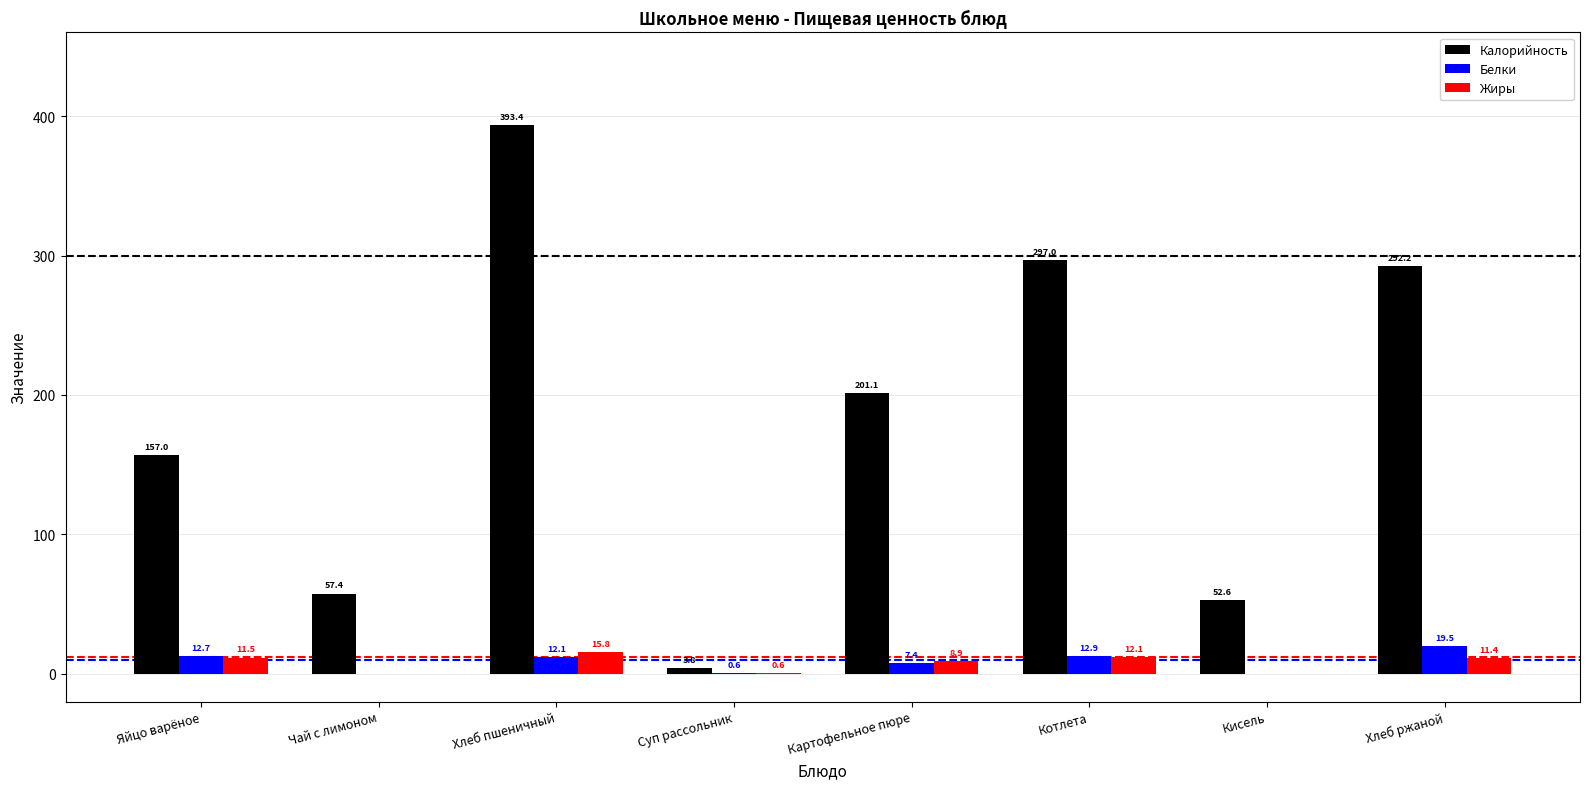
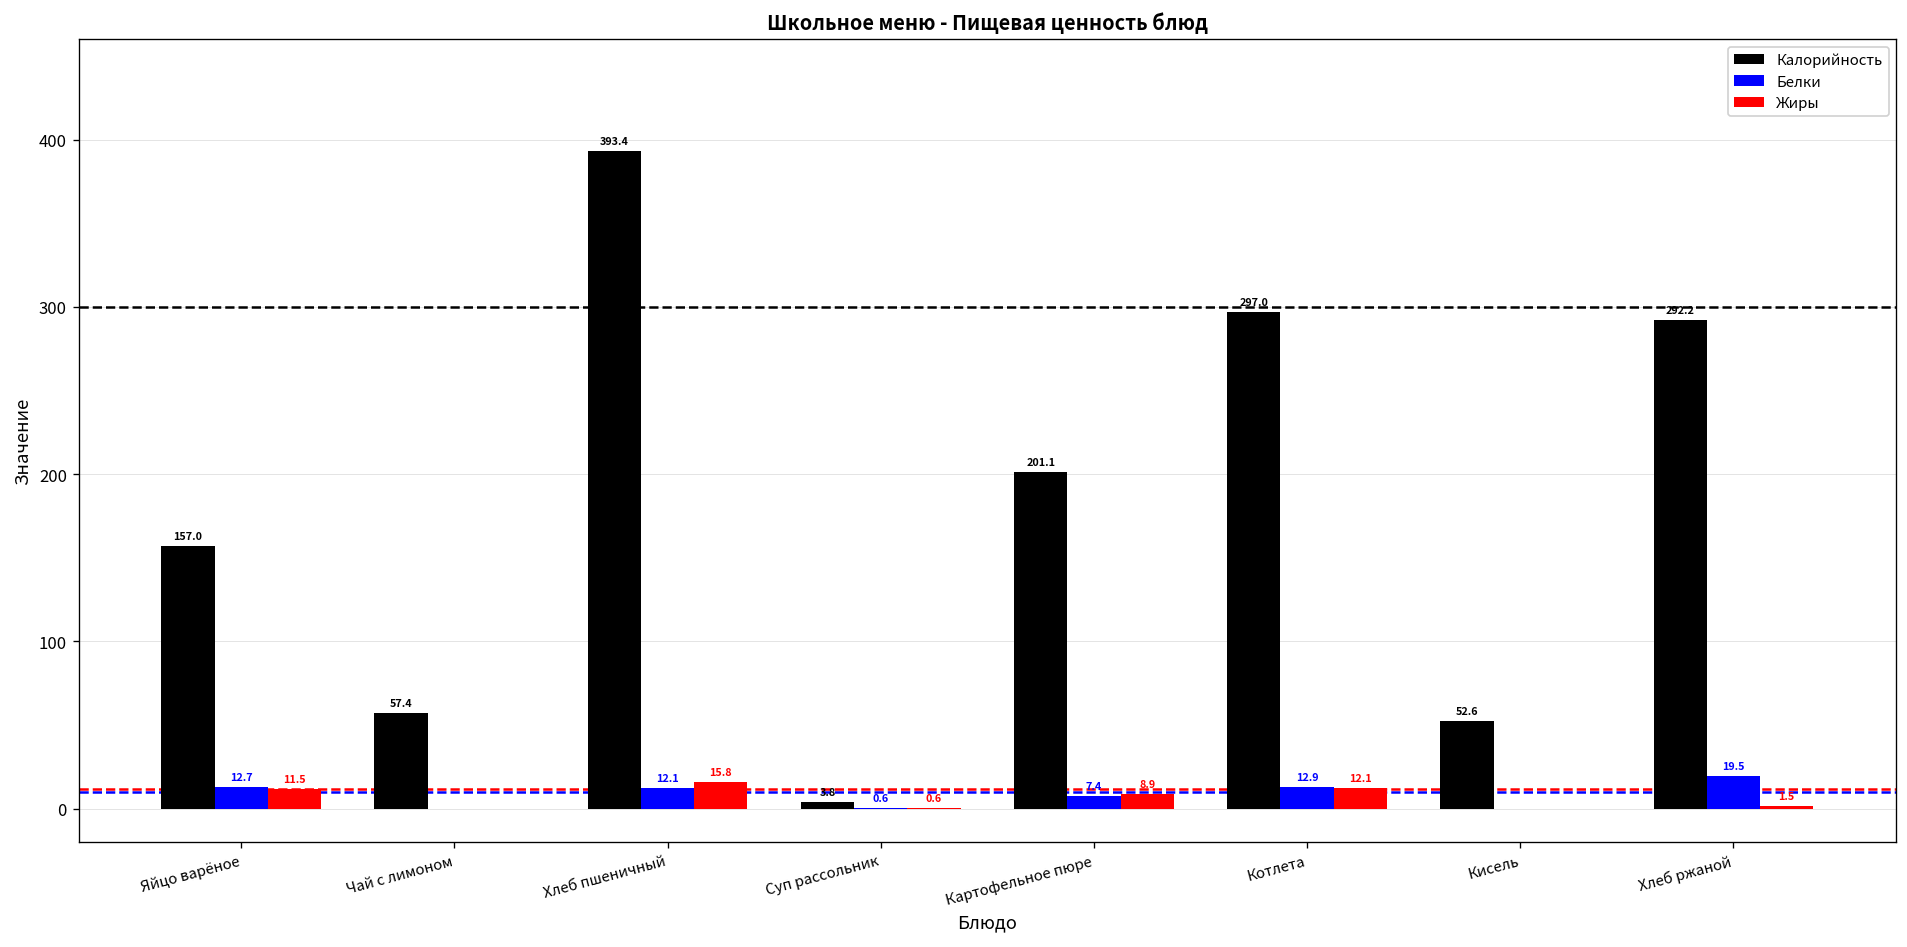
Жиры, Хлеб ржаной: 11.4 -> 1.5
